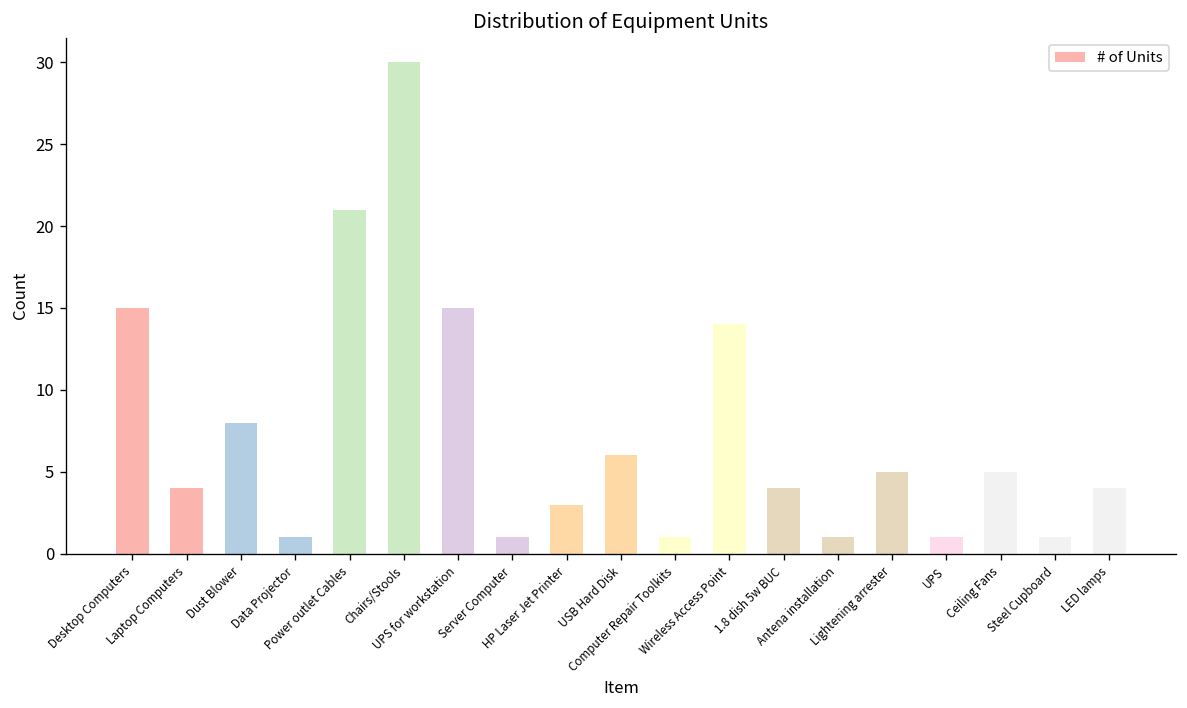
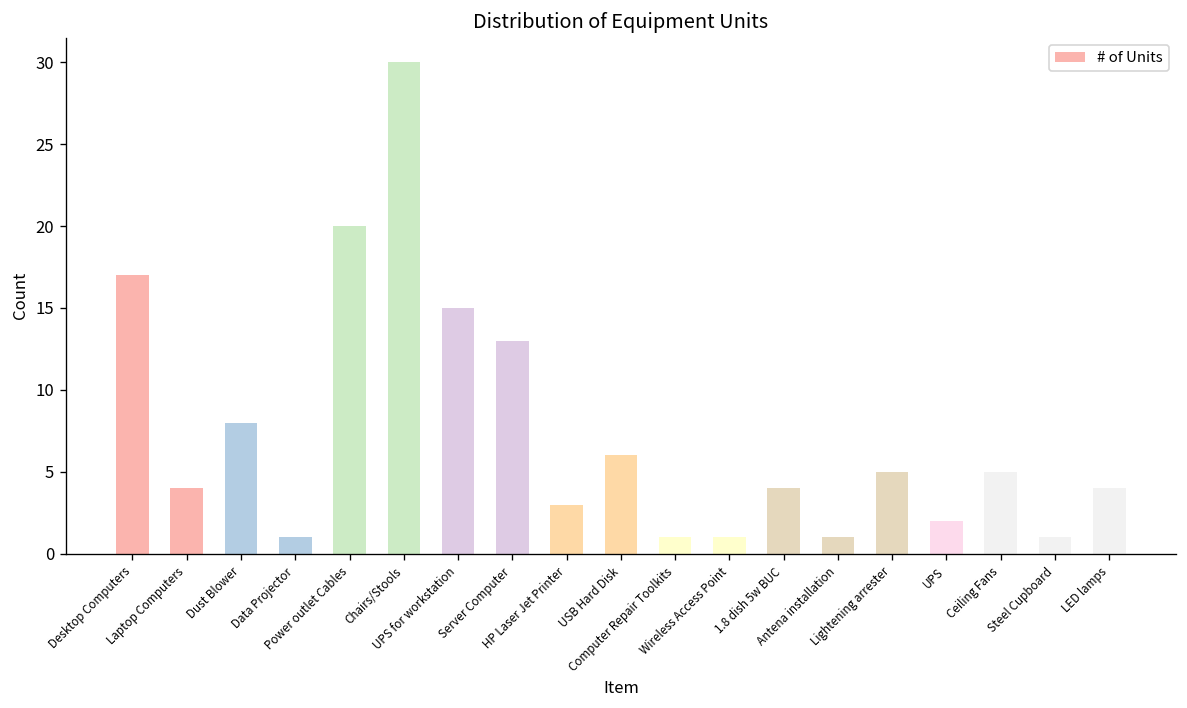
Desktop Computers: 15 -> 17
Power outlet Cables: 21 -> 20
Server Computer: 1 -> 13
Wireless Access Point: 14 -> 1
UPS: 1 -> 2
